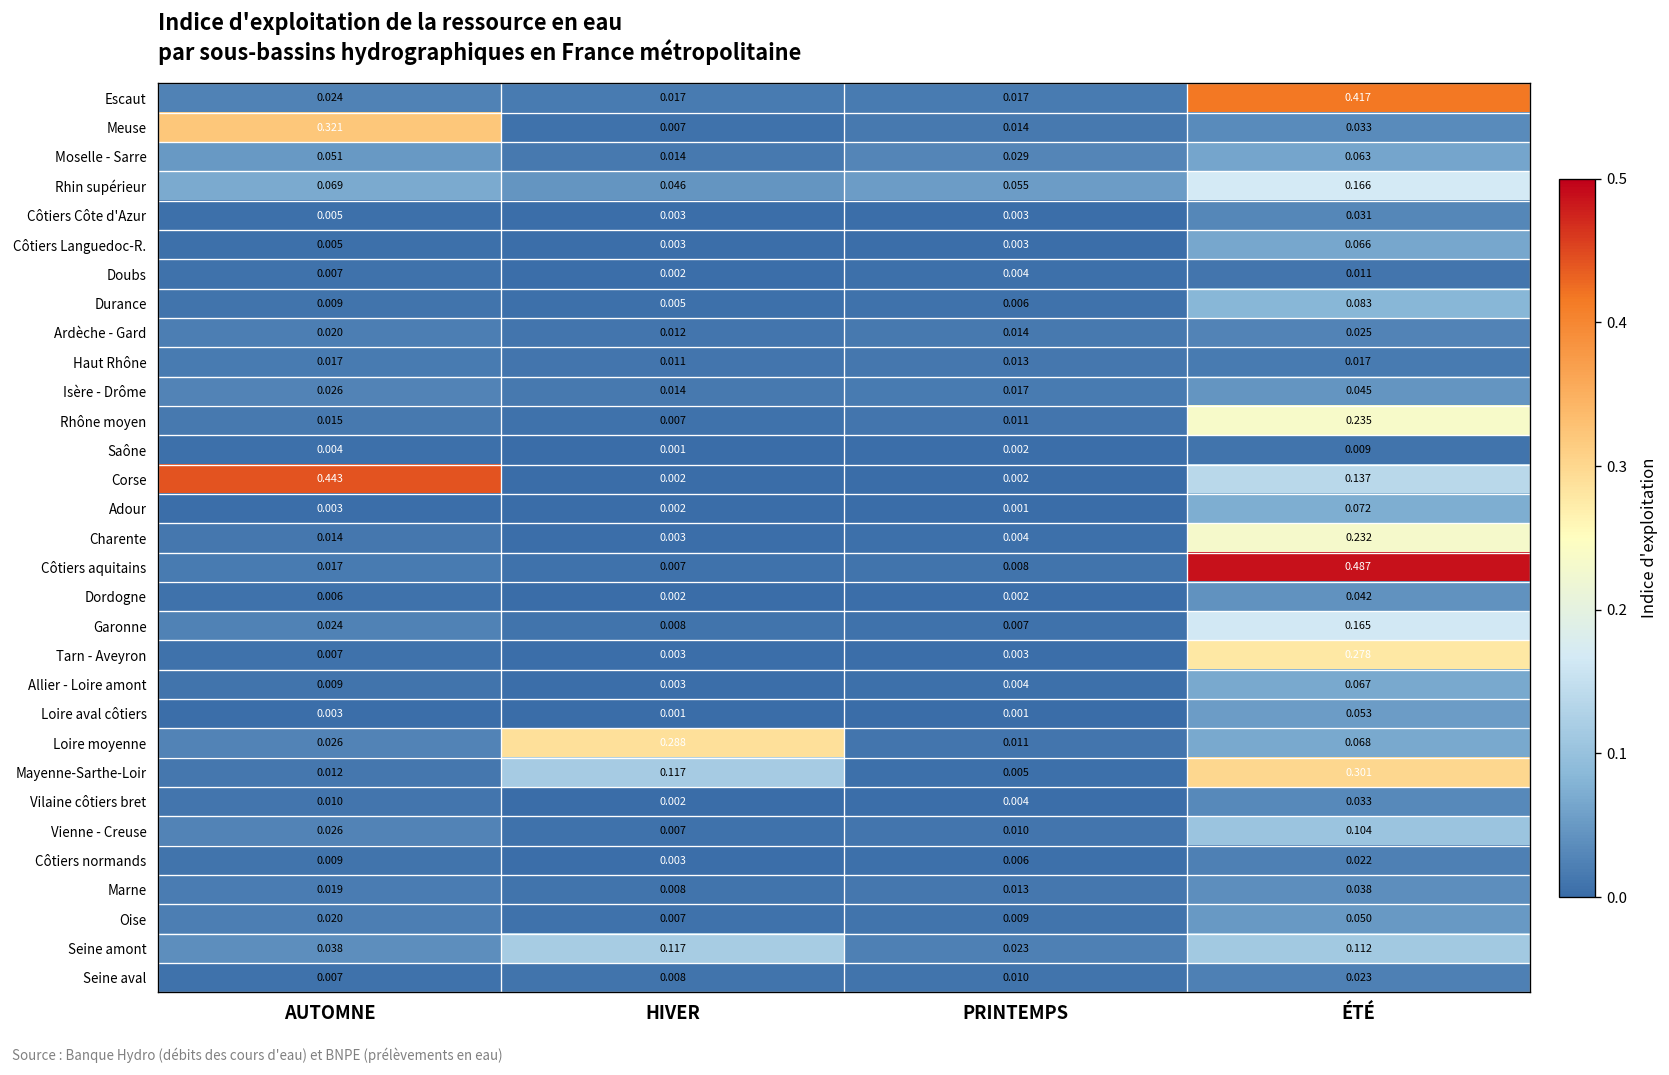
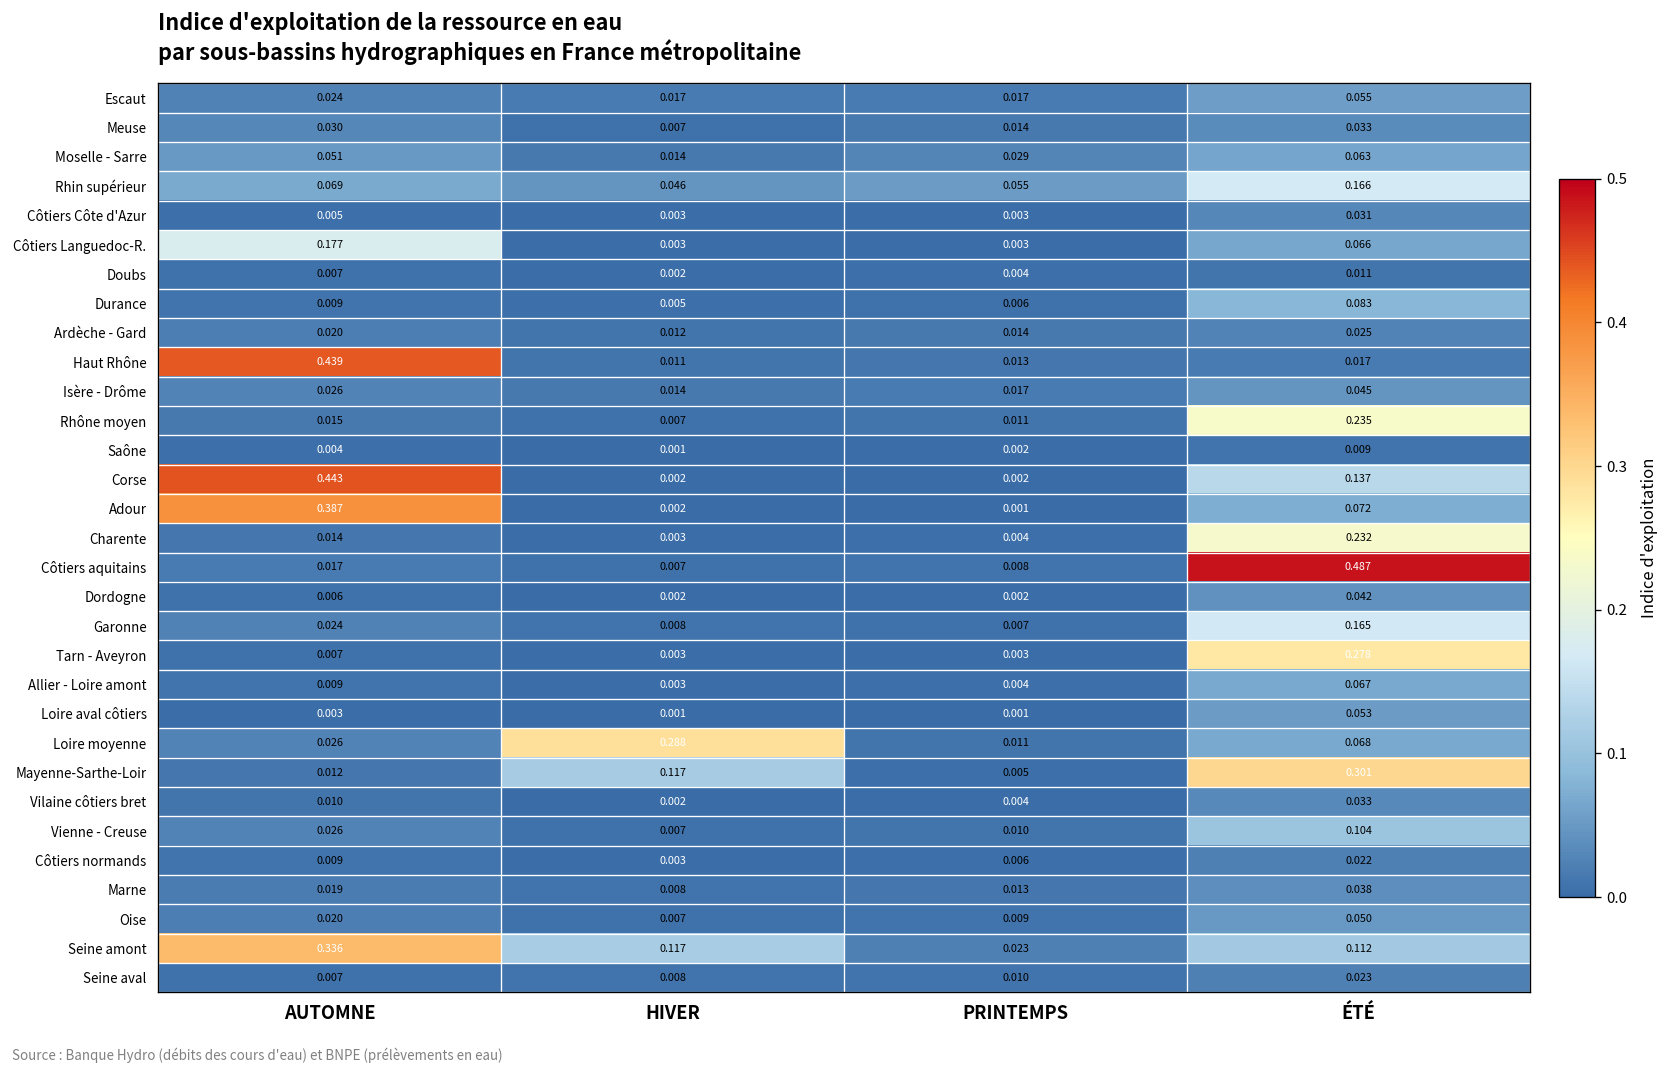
Escaut, ÉTÉ: 0.417 -> 0.055
Meuse, AUTOMNE: 0.321 -> 0.030
Côtiers Languedoc-R., AUTOMNE: 0.005 -> 0.177
Haut Rhône, AUTOMNE: 0.017 -> 0.439
Adour, AUTOMNE: 0.003 -> 0.387
Seine amont, AUTOMNE: 0.038 -> 0.336
